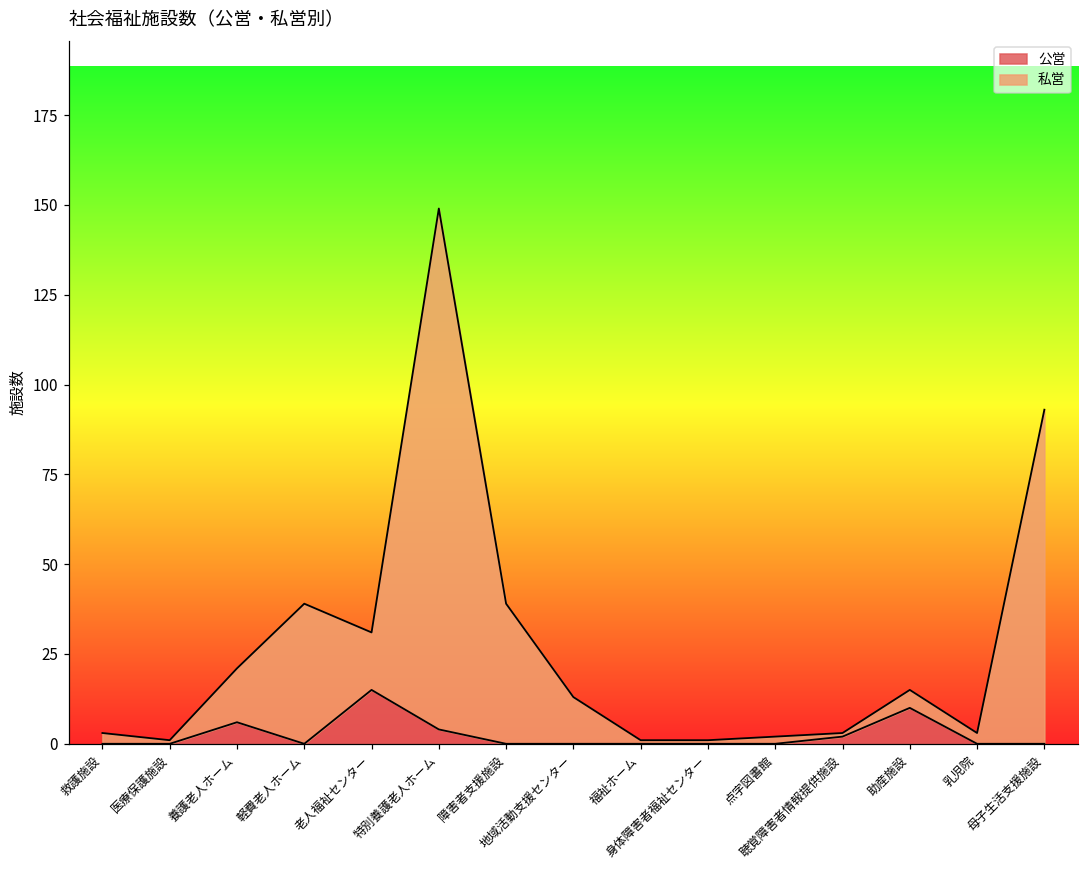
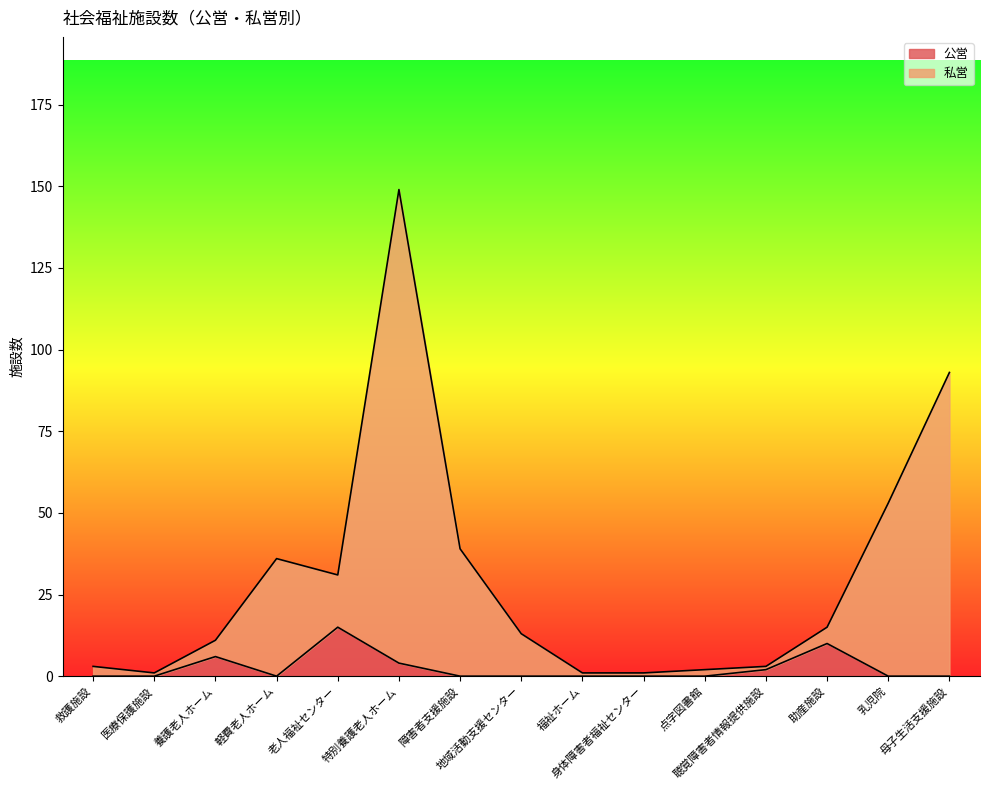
私営, 養護老人ホーム: 15 -> 5
私営, 軽費老人ホーム: 39 -> 36
私営, 乳児院: 3 -> 53
